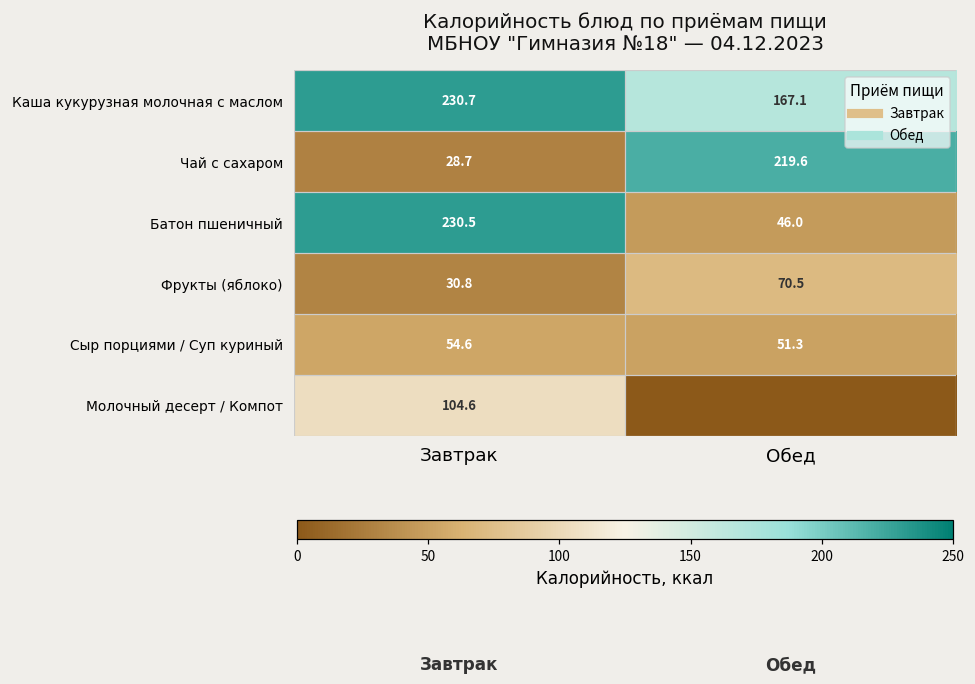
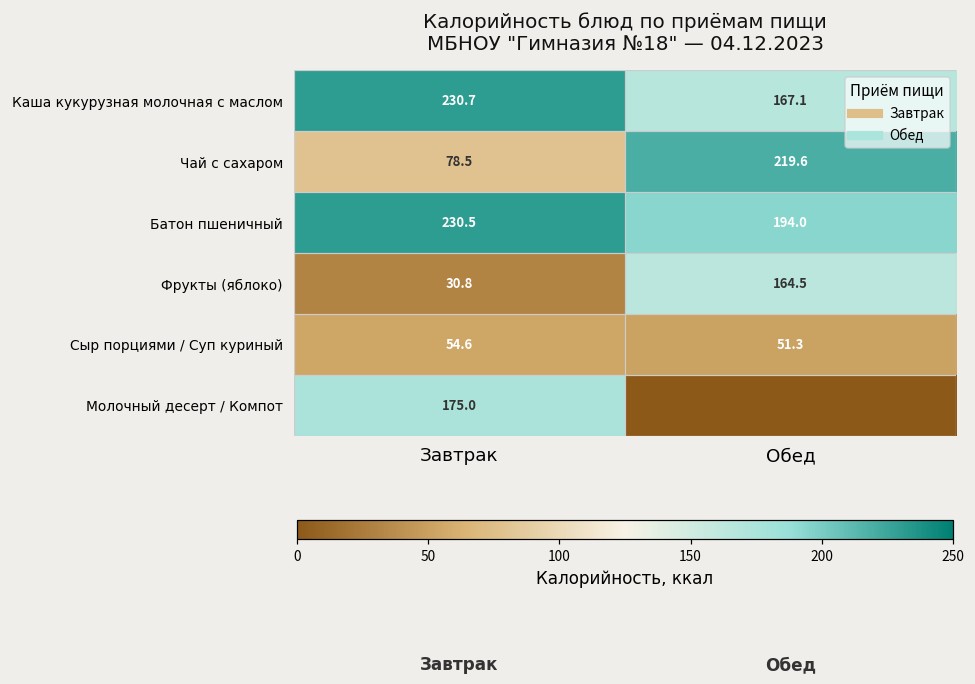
Чай с сахаром, Завтрак: 28.7 -> 78.5
Батон пшеничный, Обед: 46.0 -> 194.0
Фрукты (яблоко), Обед: 70.5 -> 164.5
Молочный десерт / Компот, Завтрак: 104.6 -> 175.0
